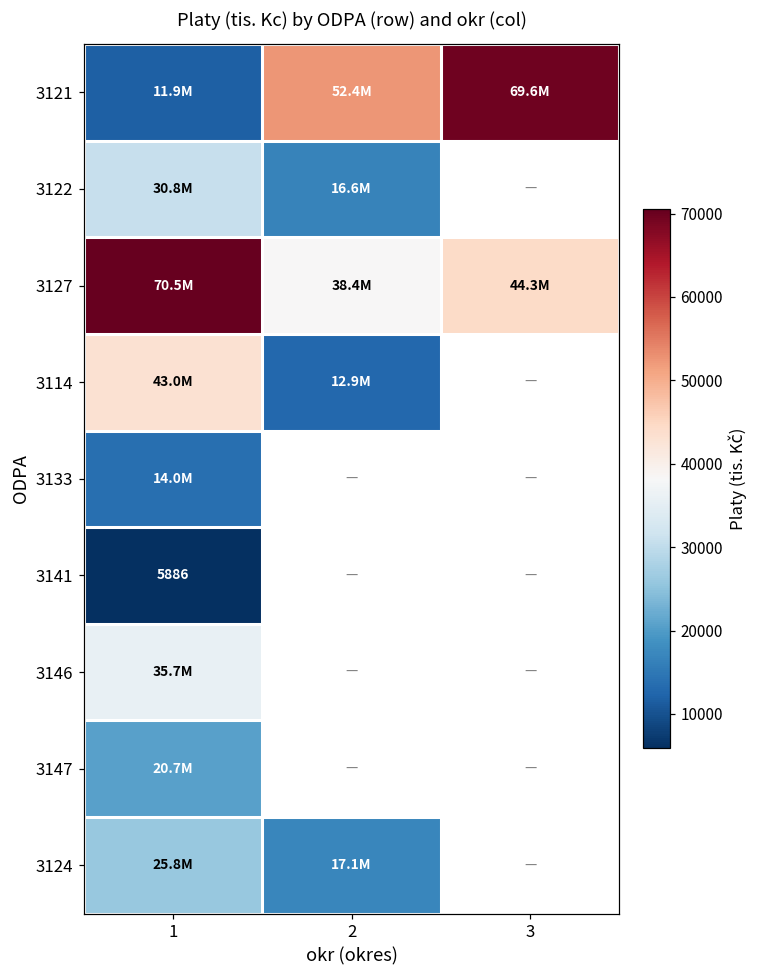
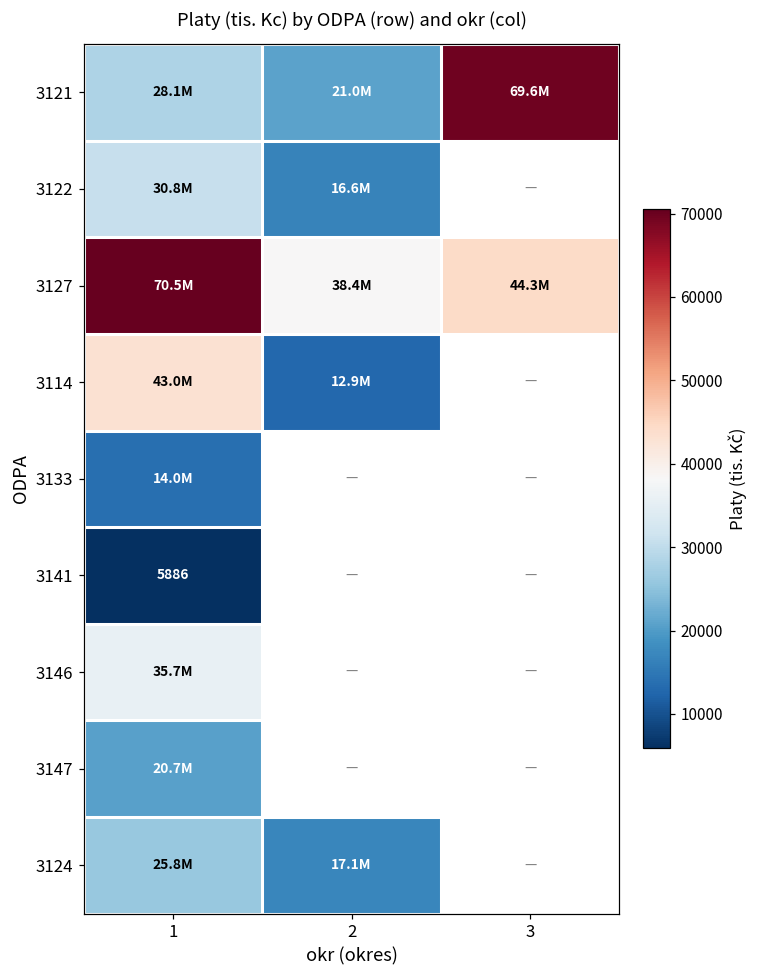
3121, 1: 11.9M -> 28.1M
3121, 2: 52.4M -> 21.0M
